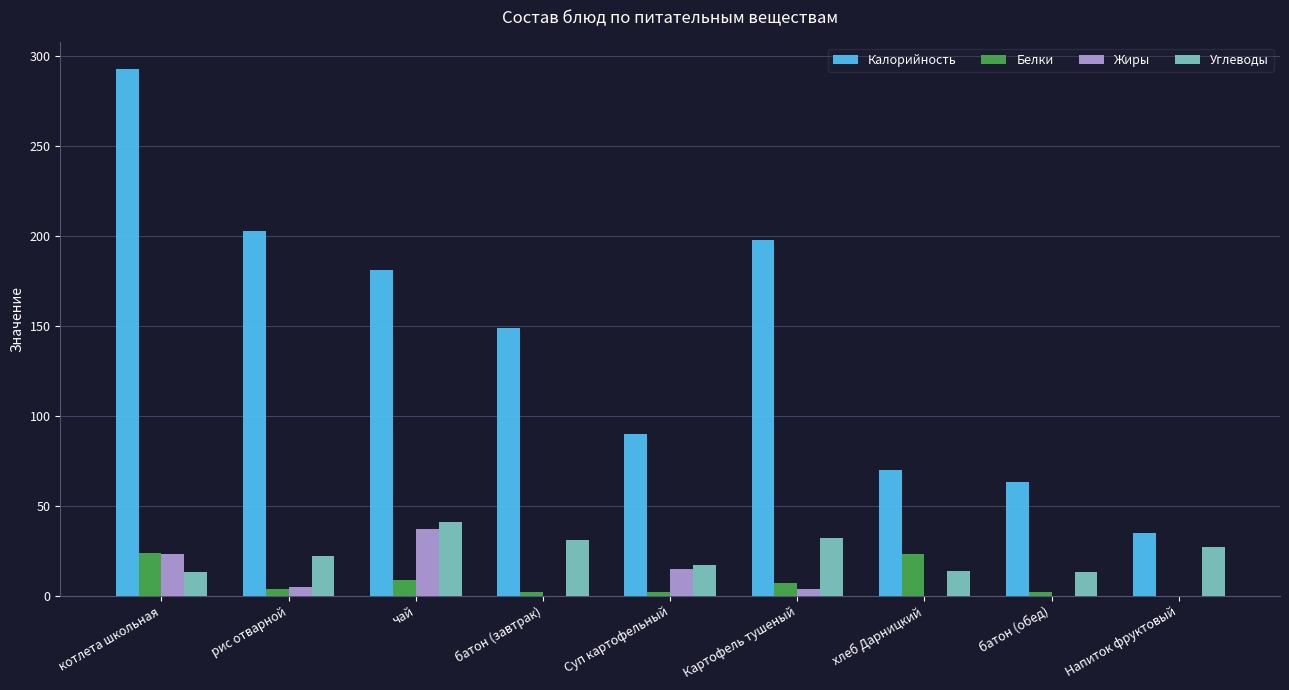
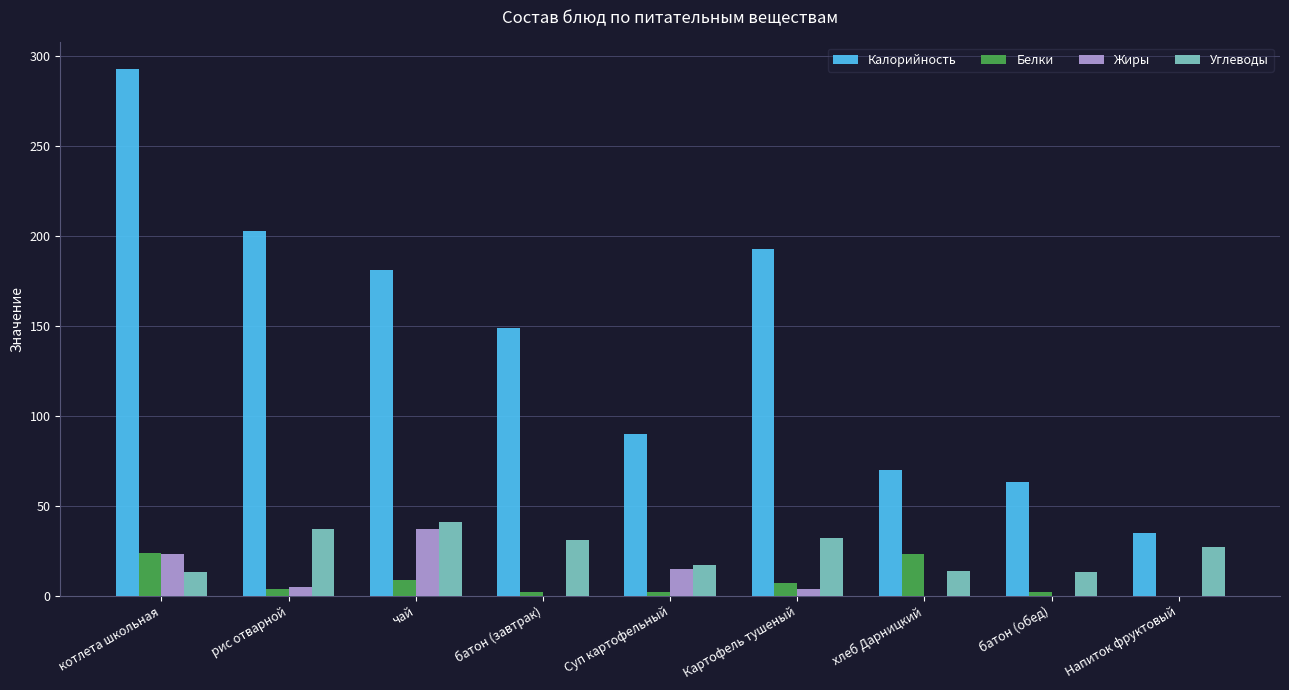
Углеводы, рис отварной: 22 -> 37
Калорийность, Картофель тушеный: 198 -> 193
